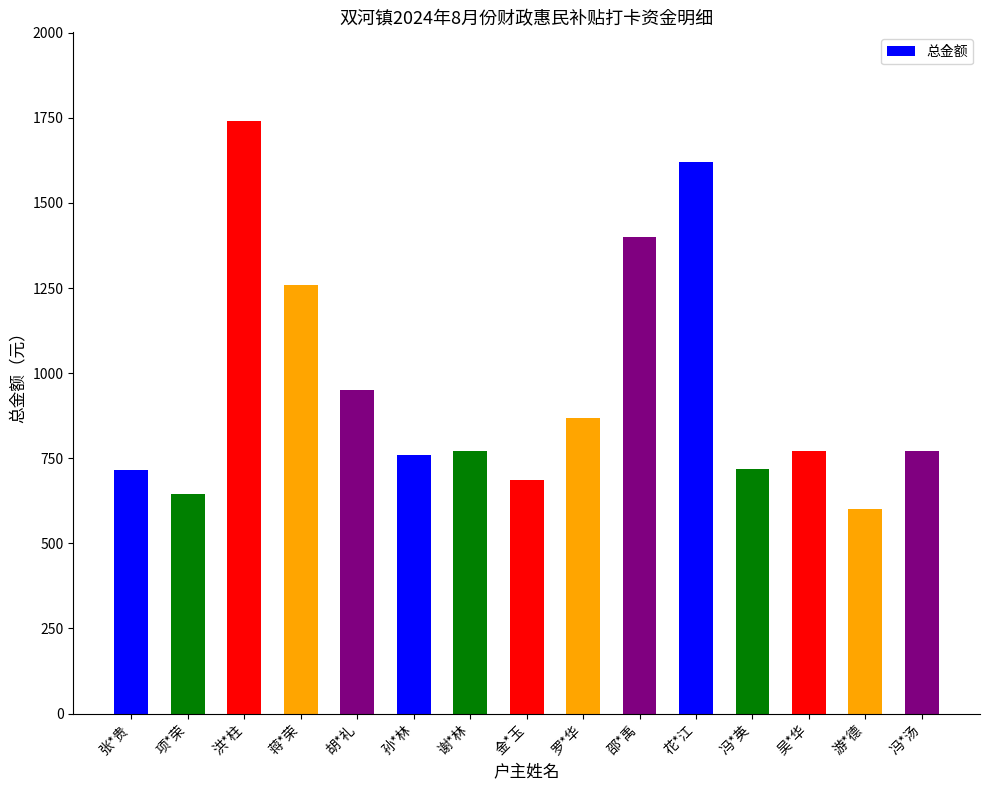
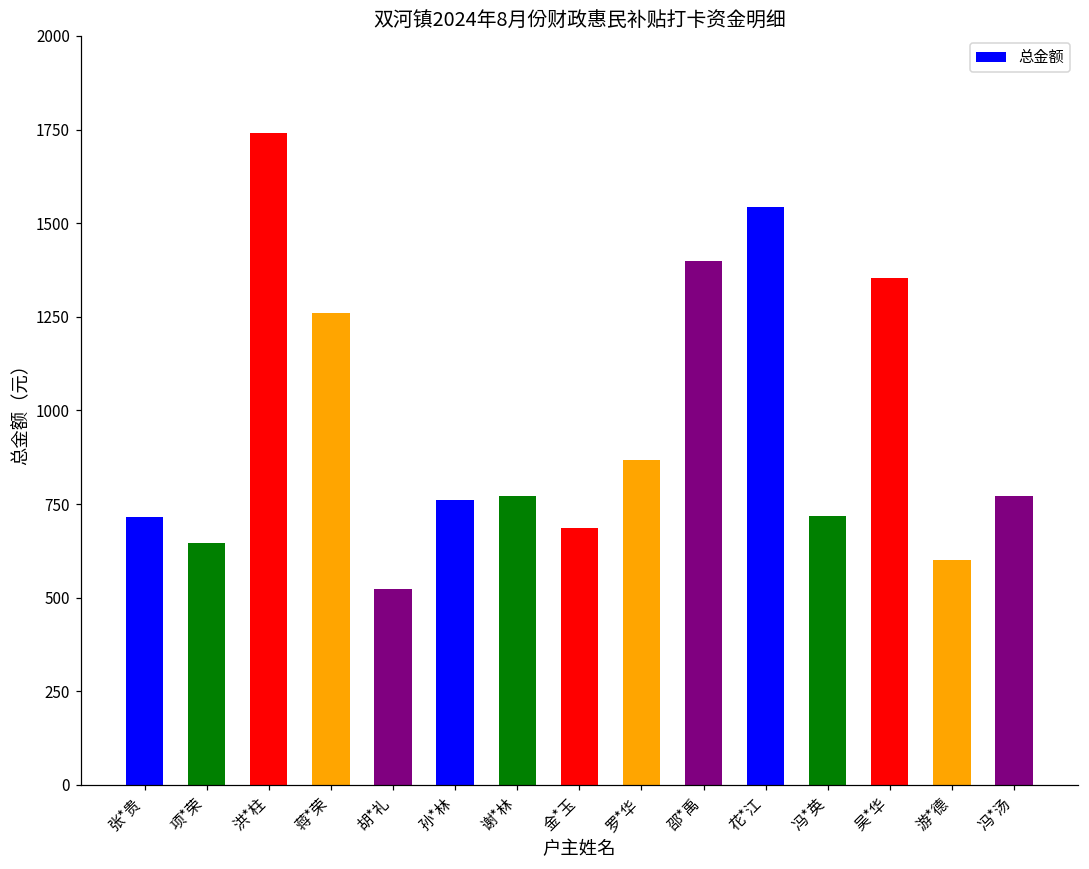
胡*礼: 950 -> 520
花*江: 1620 -> 1540
吴*华: 770 -> 1360
